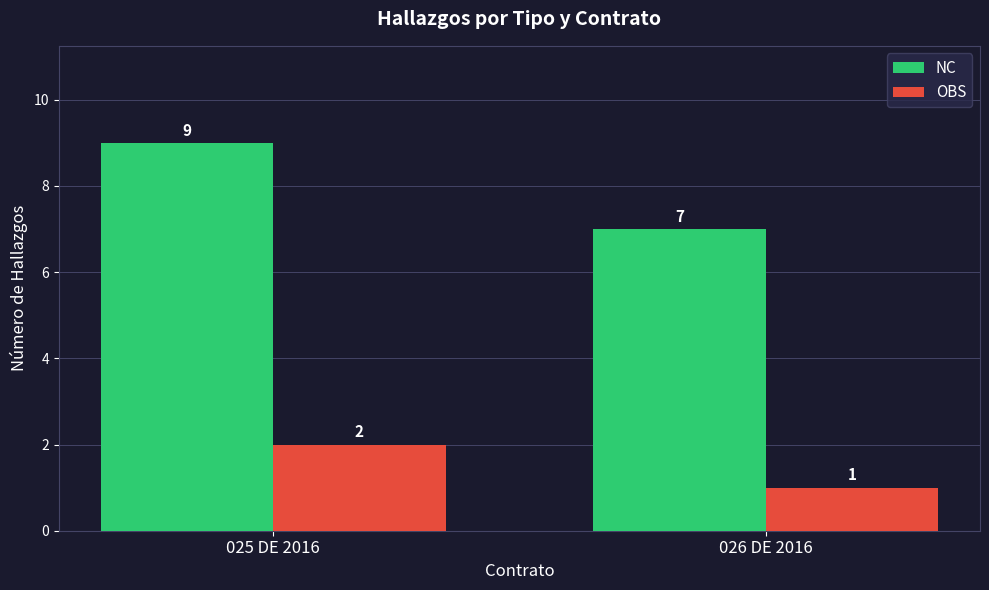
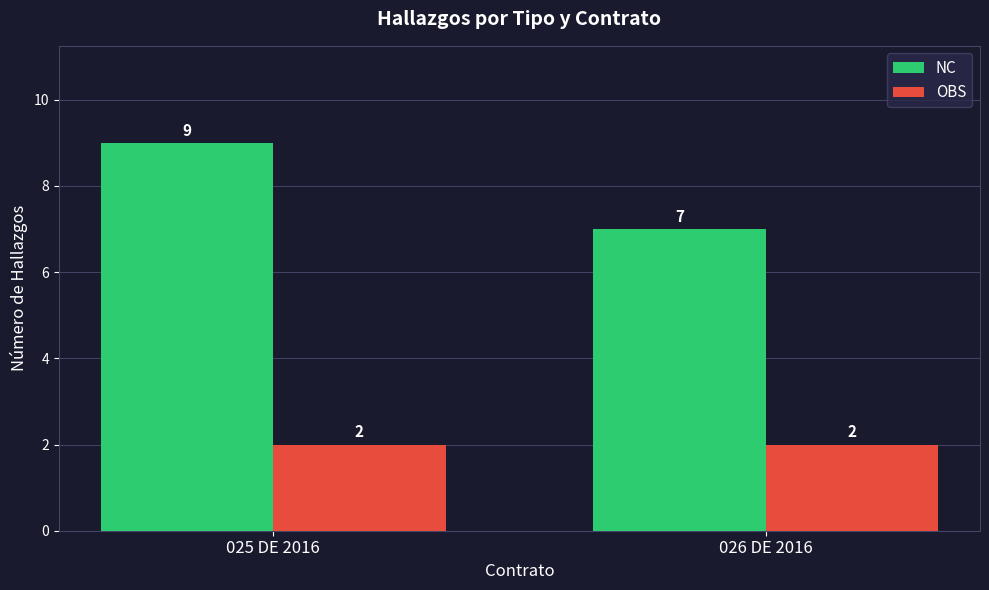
OBS, 026 DE 2016: 1 -> 2
